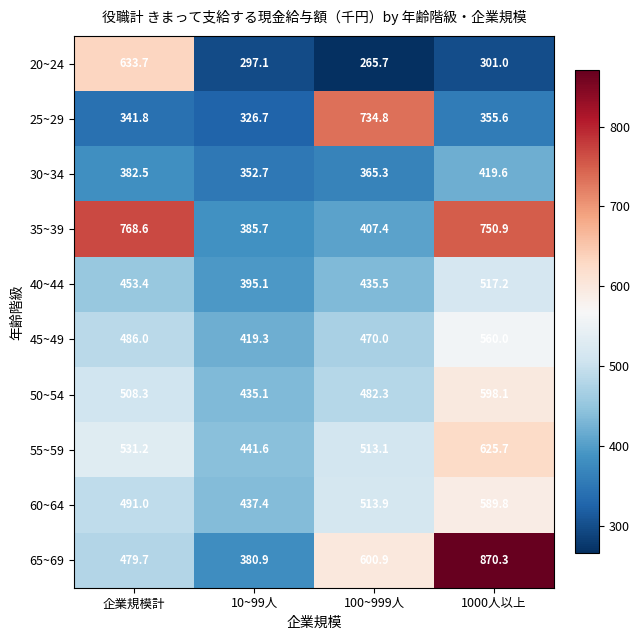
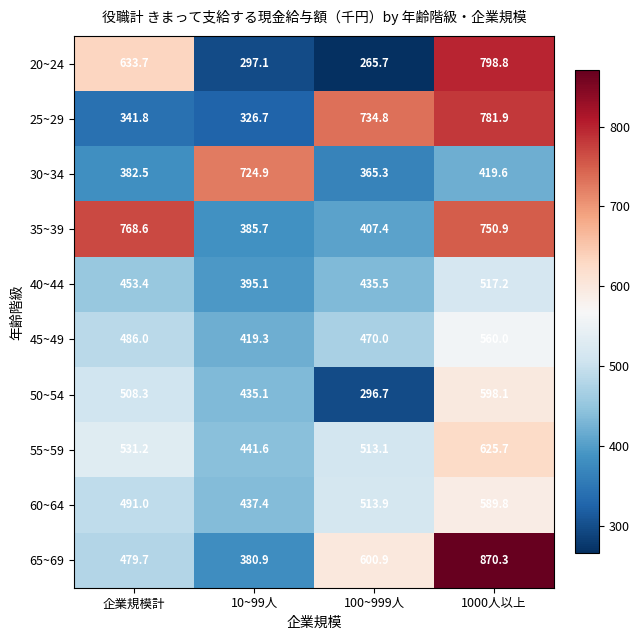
20~24, 1000人以上: 301.0 -> 798.8
25~29, 1000人以上: 355.6 -> 781.9
30~34, 10~99人: 352.7 -> 724.9
50~54, 100~999人: 482.3 -> 296.7
